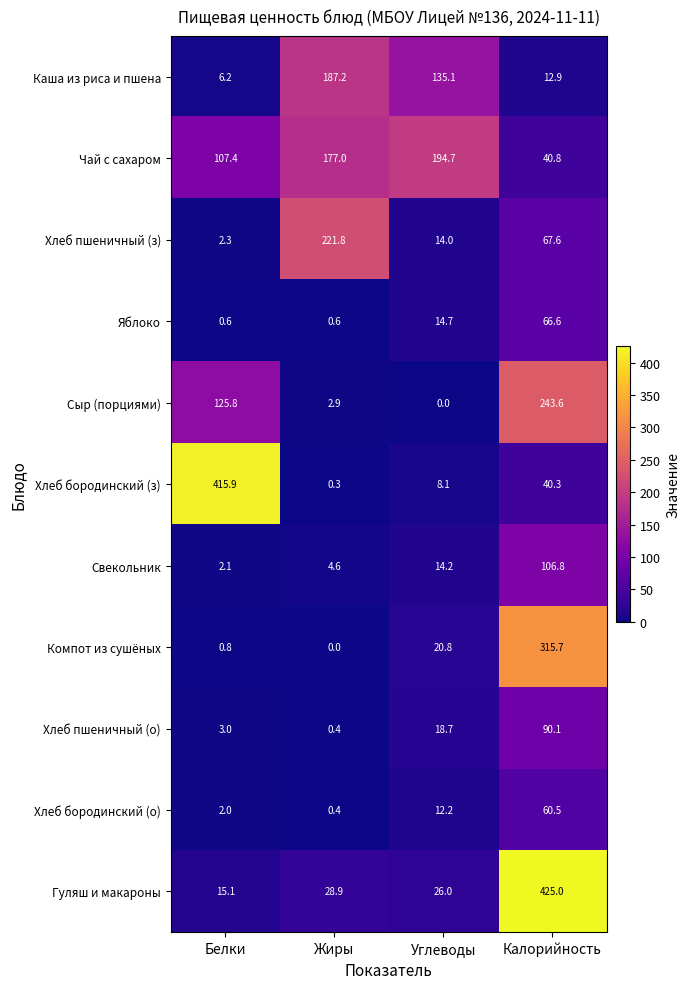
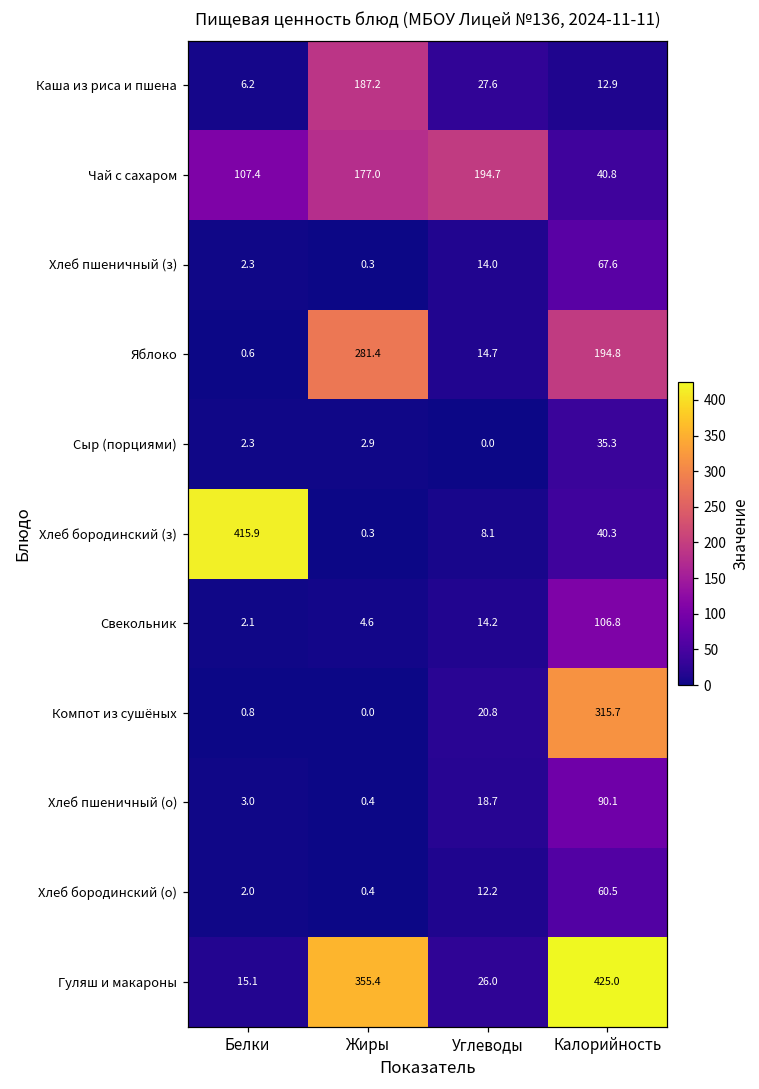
Каша из риса и пшена, Углеводы: 135.1 -> 27.6
Хлеб пшеничный (з), Жиры: 221.8 -> 0.3
Яблоко, Жиры: 0.6 -> 281.4
Яблоко, Калорийность: 66.6 -> 194.8
Сыр (порциями), Белки: 125.8 -> 2.3
Сыр (порциями), Калорийность: 243.6 -> 35.3
Гуляш и макароны, Жиры: 28.9 -> 355.4
